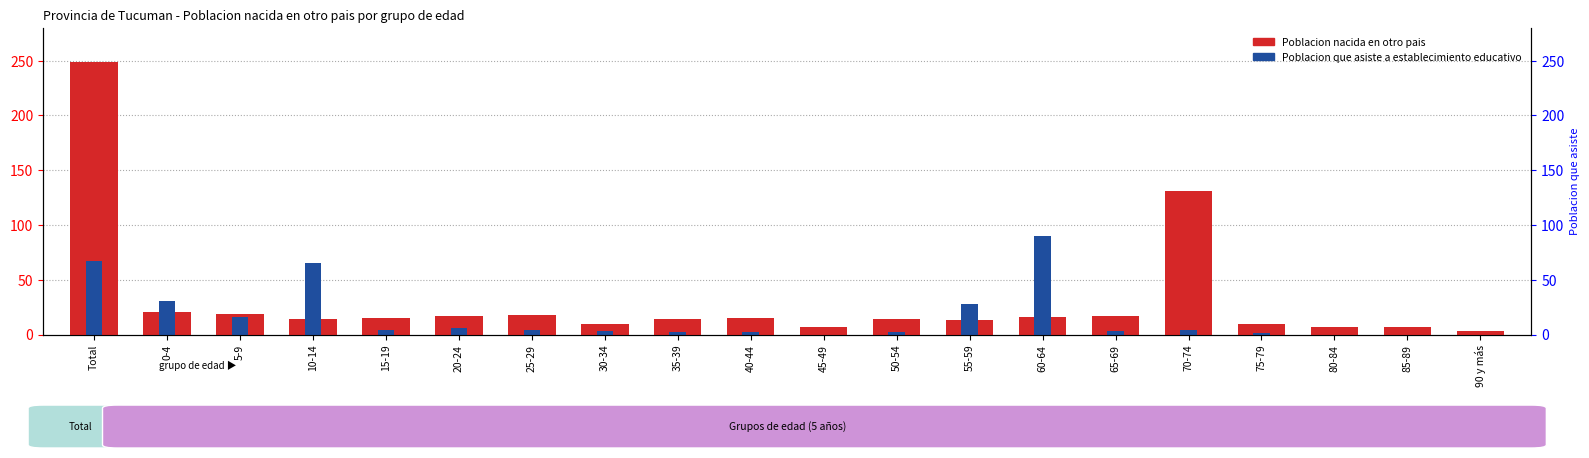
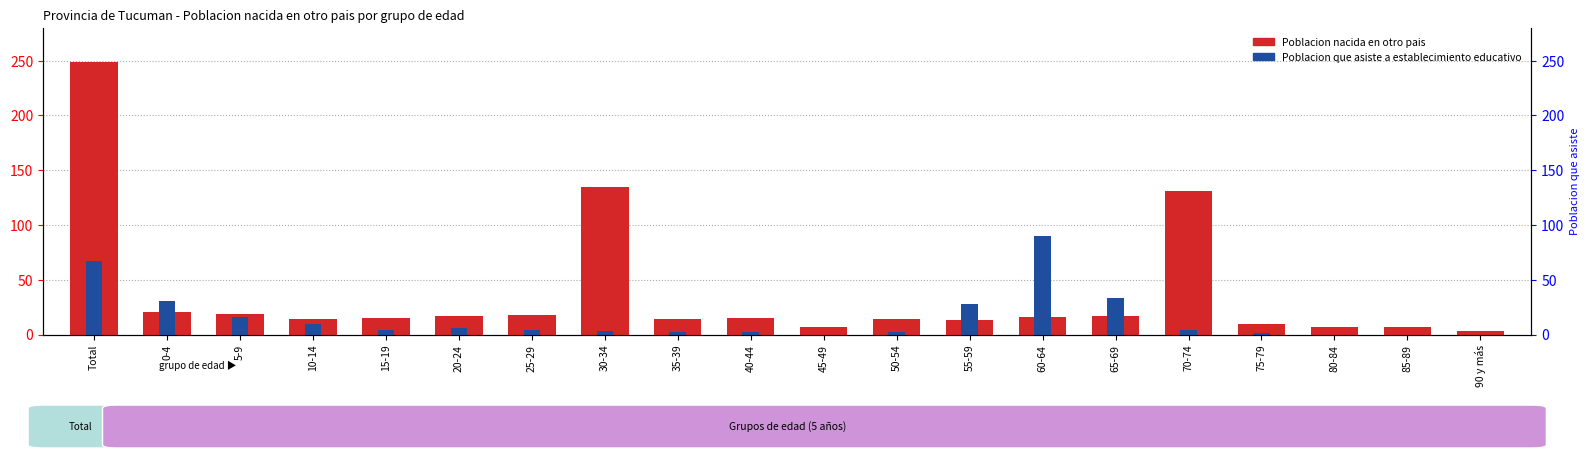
Poblacion que asiste a establecimiento educativo, 10-14: 65 -> 10
Poblacion nacida en otro pais, 30-34: 10 -> 135
Poblacion que asiste a establecimiento educativo, 65-69: 3 -> 33
